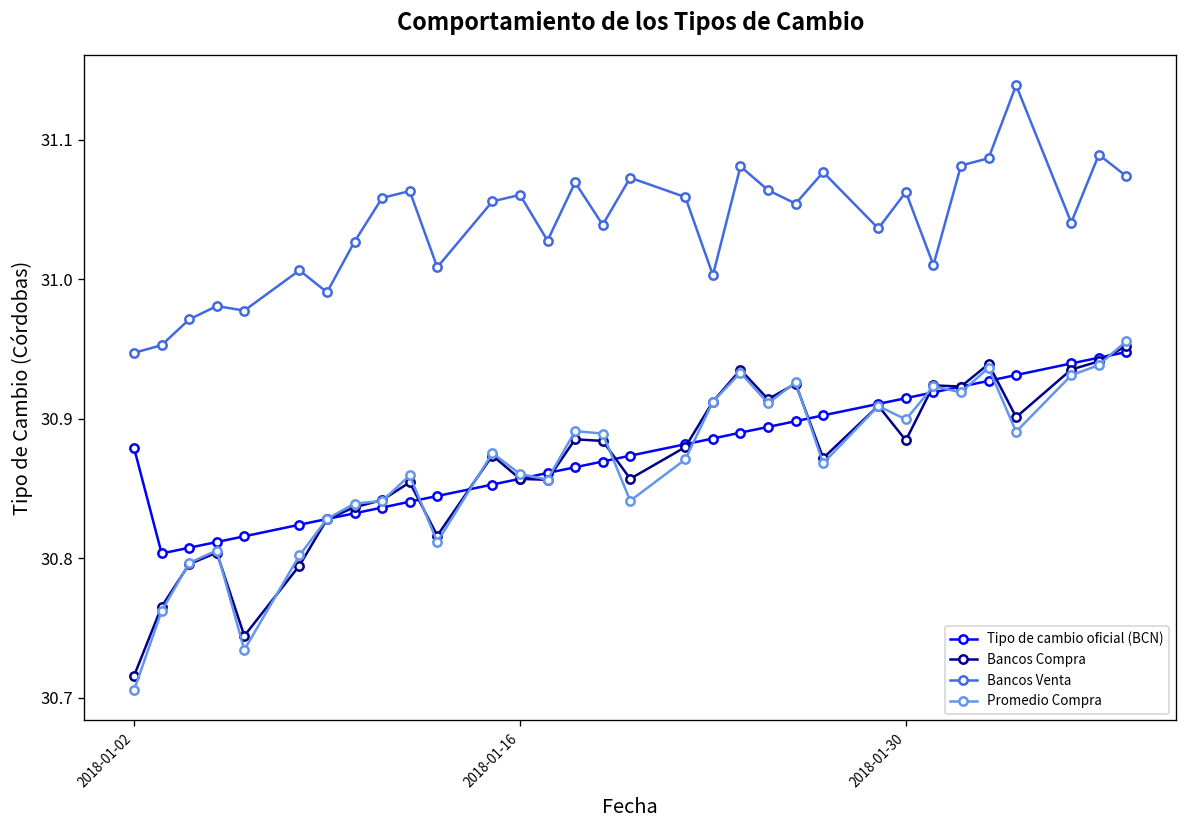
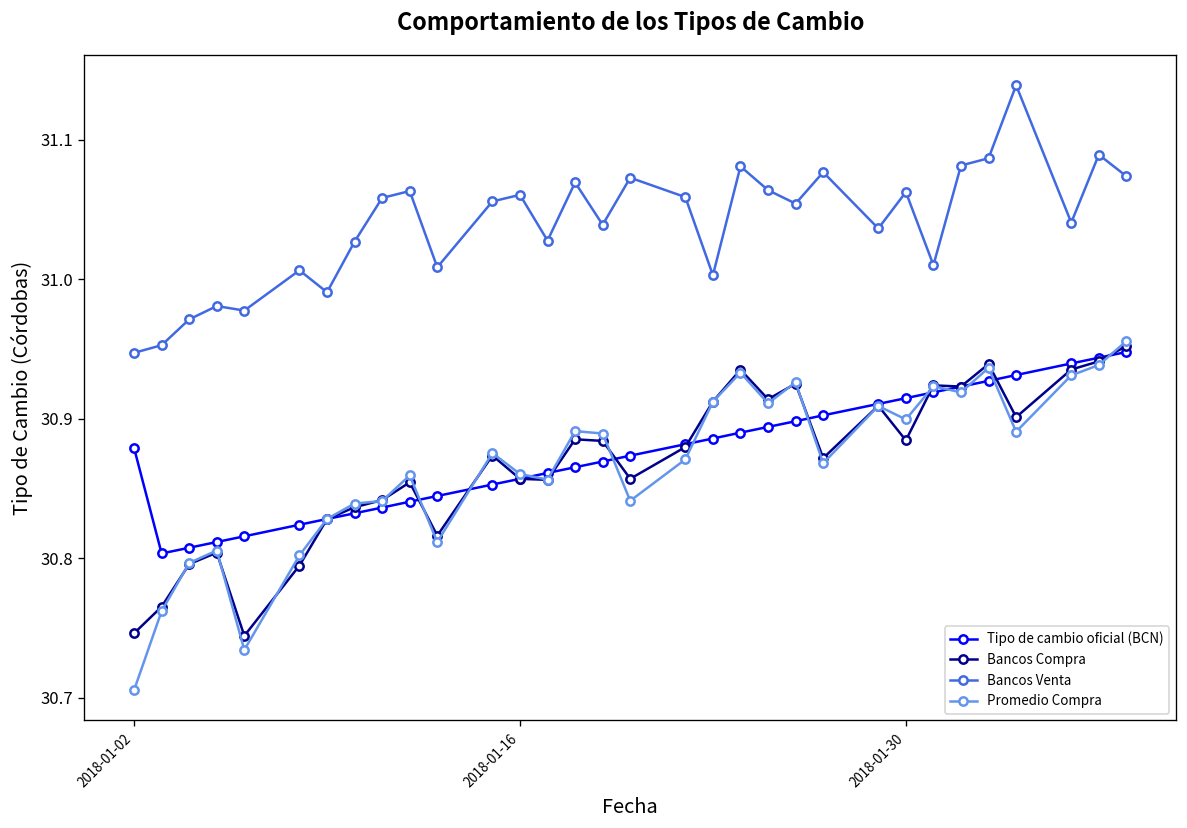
Bancos Compra, 2018-01-02: 30.716 -> 30.746
